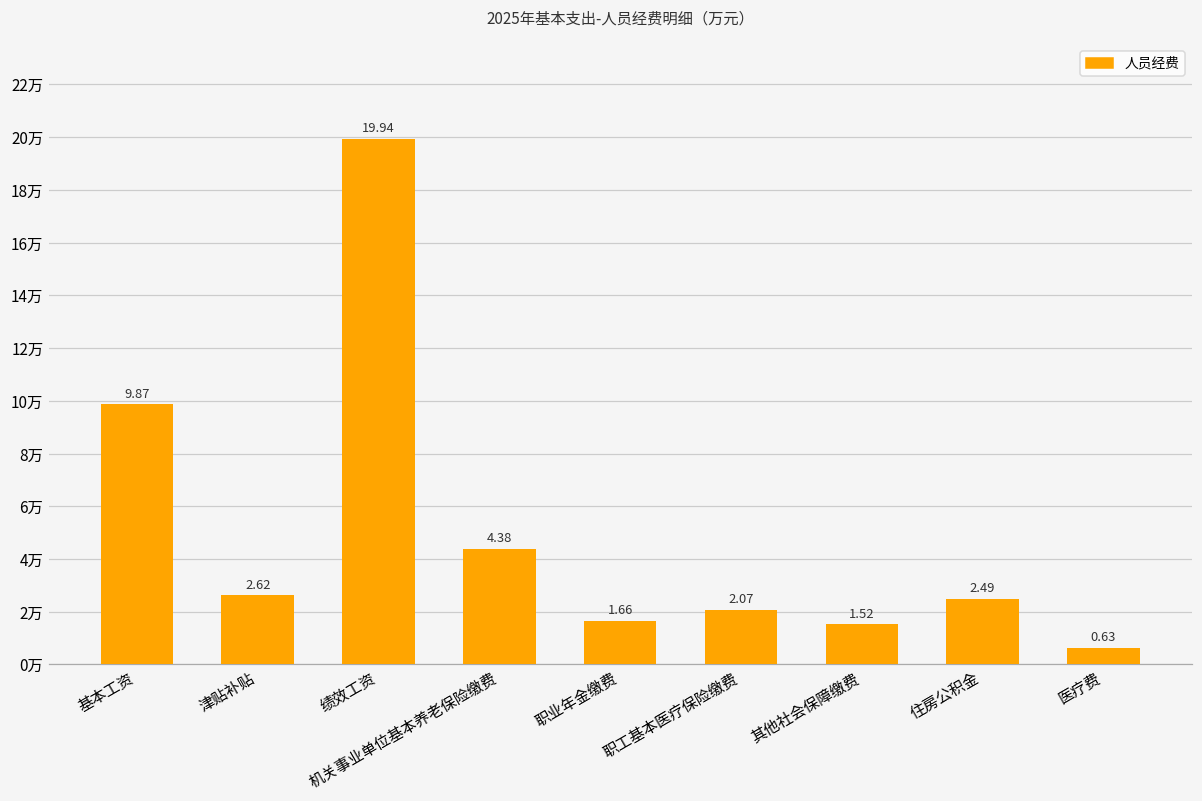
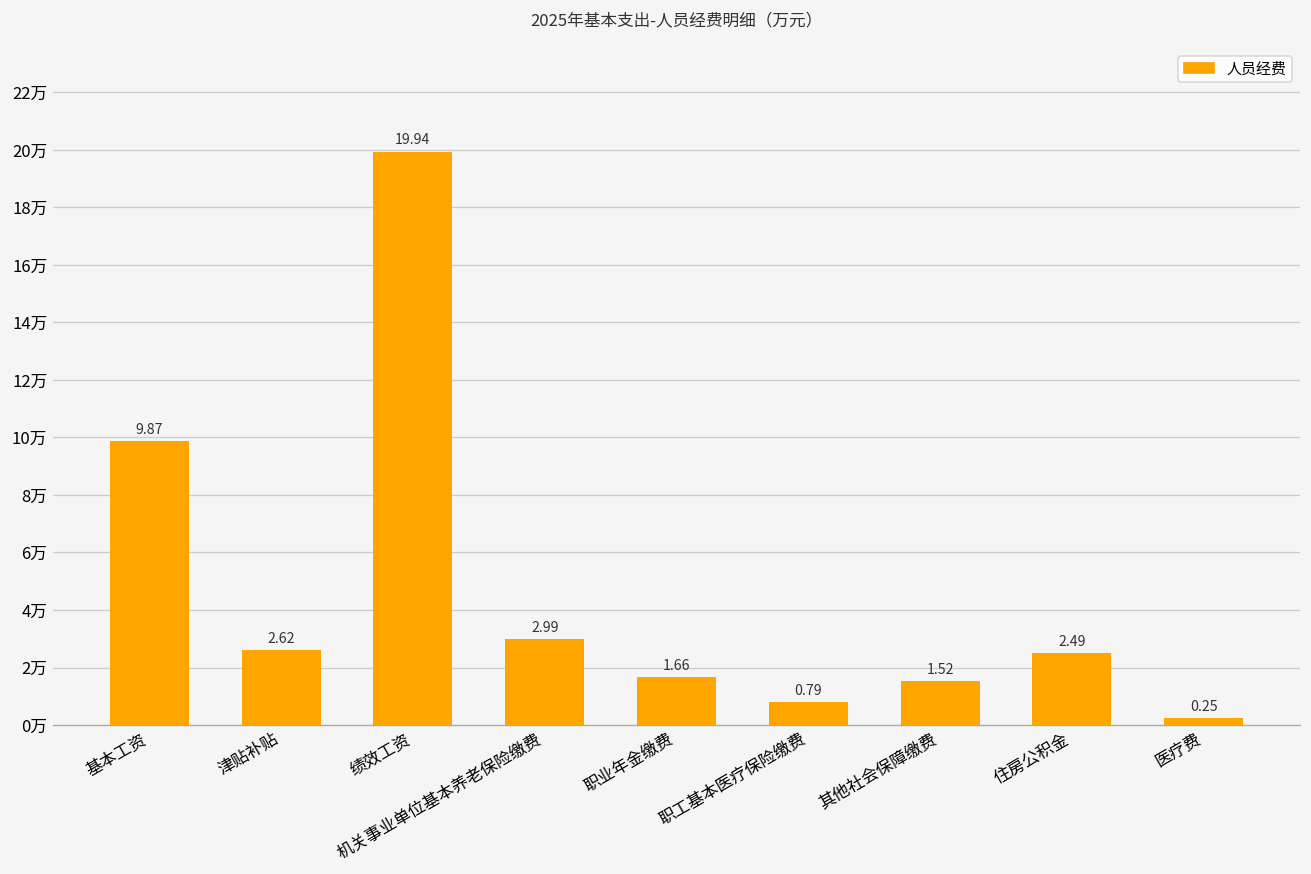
机关事业单位基本养老保险缴费: 4.38 -> 2.99
职工基本医疗保险缴费: 2.07 -> 0.79
医疗费: 0.63 -> 0.25
